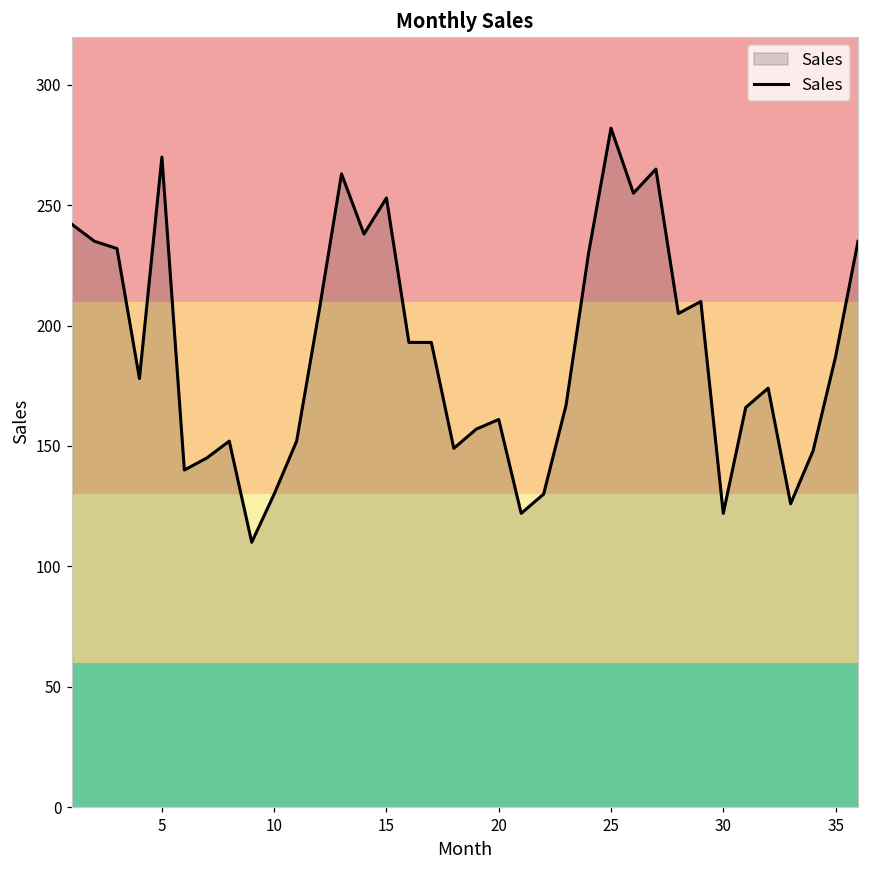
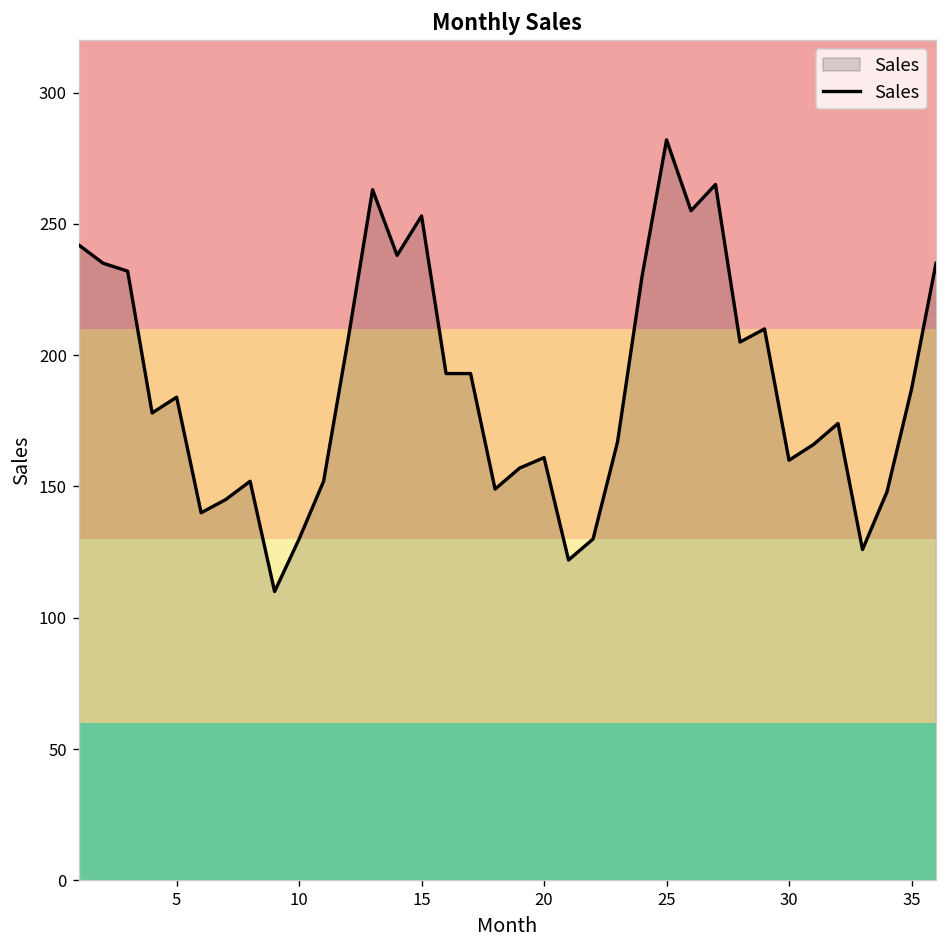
5: 270 -> 184
30: 122 -> 160
